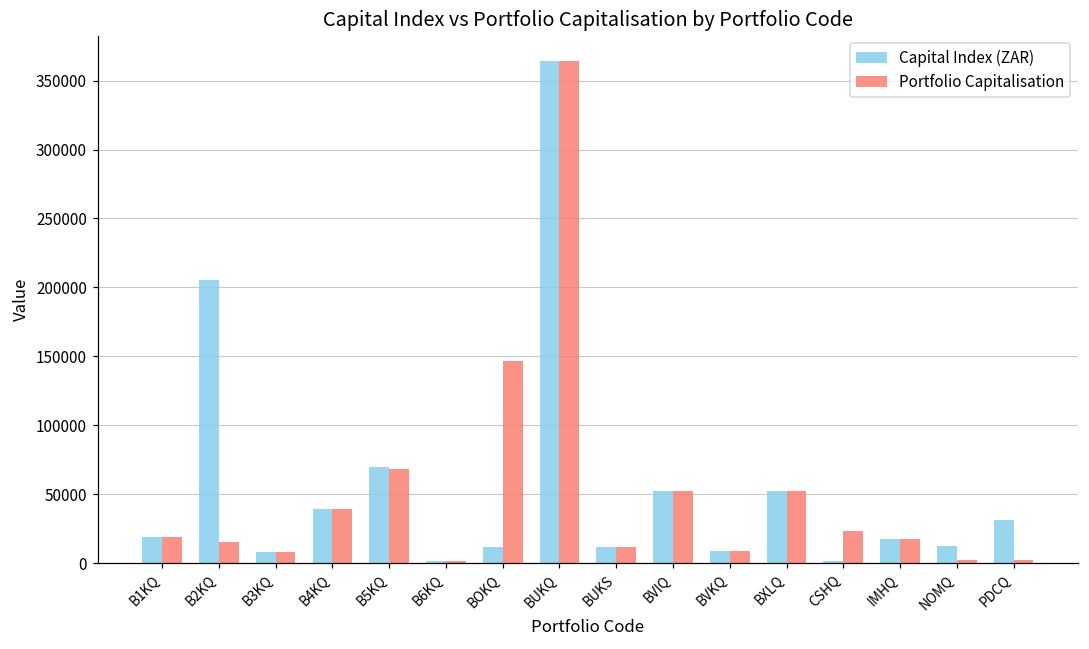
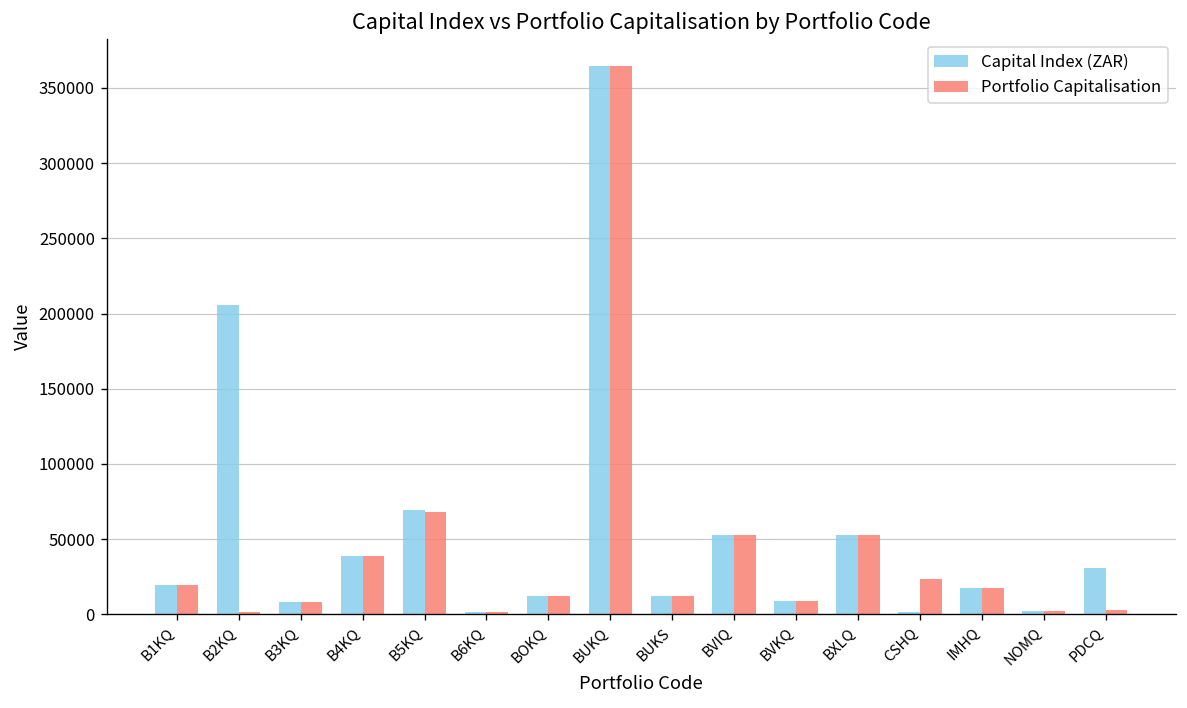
Portfolio Capitalisation, B2KQ: 15000 -> 1000
Portfolio Capitalisation, BOKQ: 147000 -> 12000
Capital Index (ZAR), NOMQ: 13000 -> 2000
